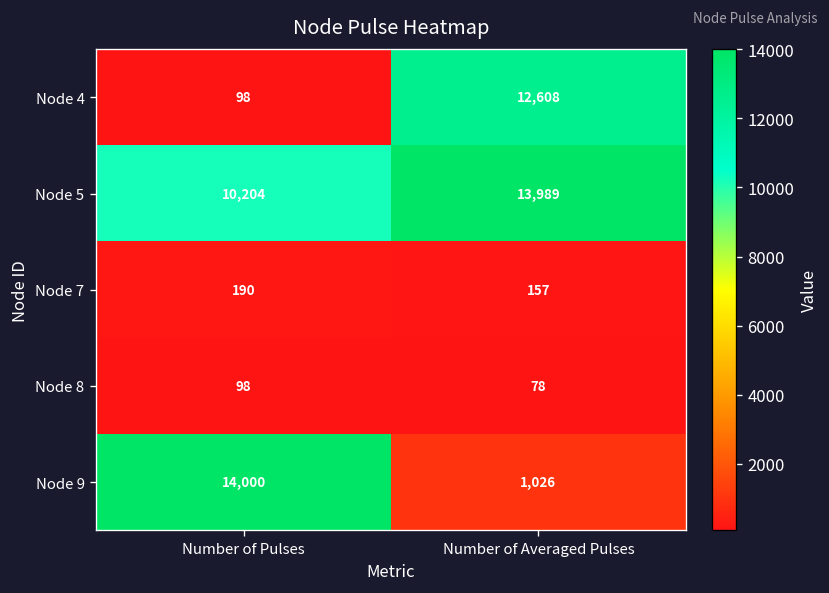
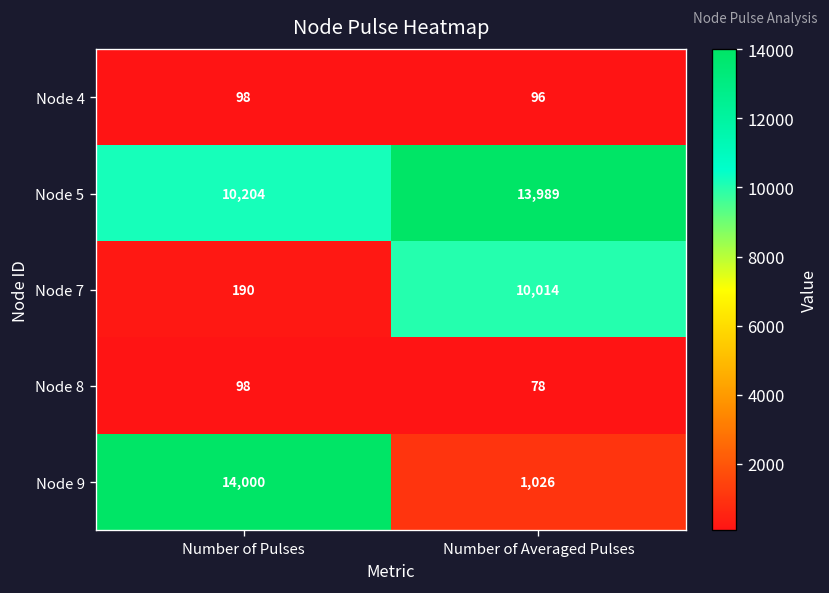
Node 4, Number of Averaged Pulses: 12,608 -> 96
Node 7, Number of Averaged Pulses: 157 -> 10,014
